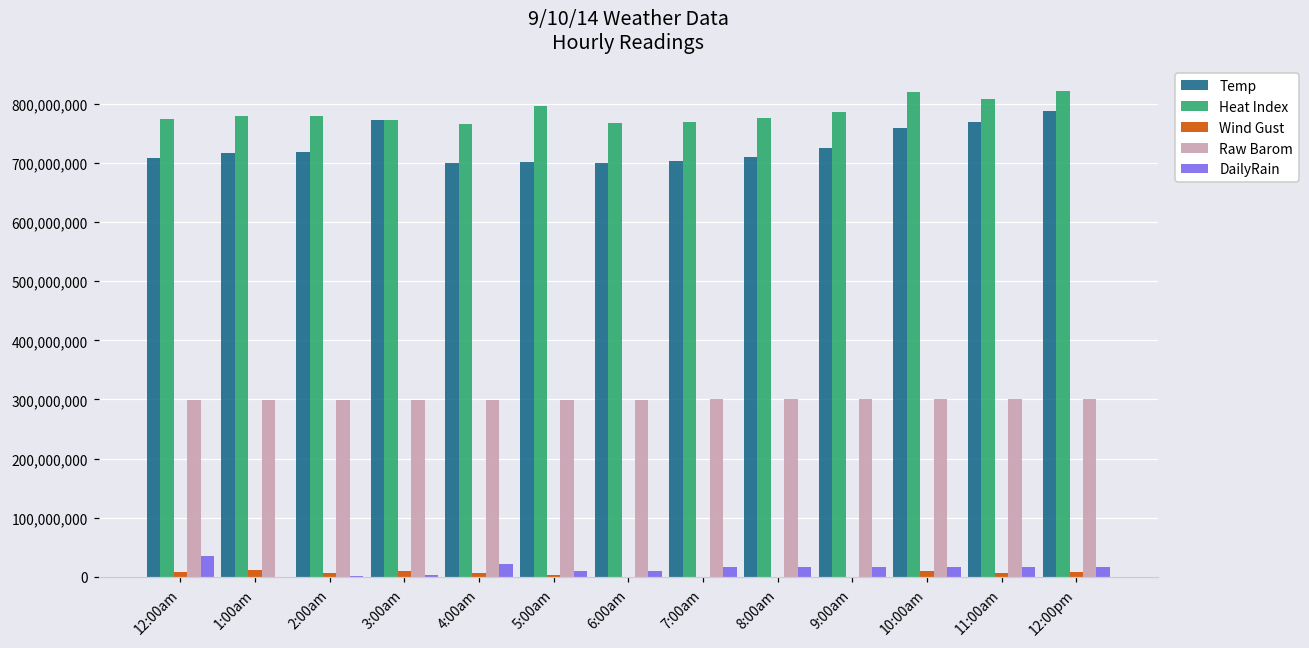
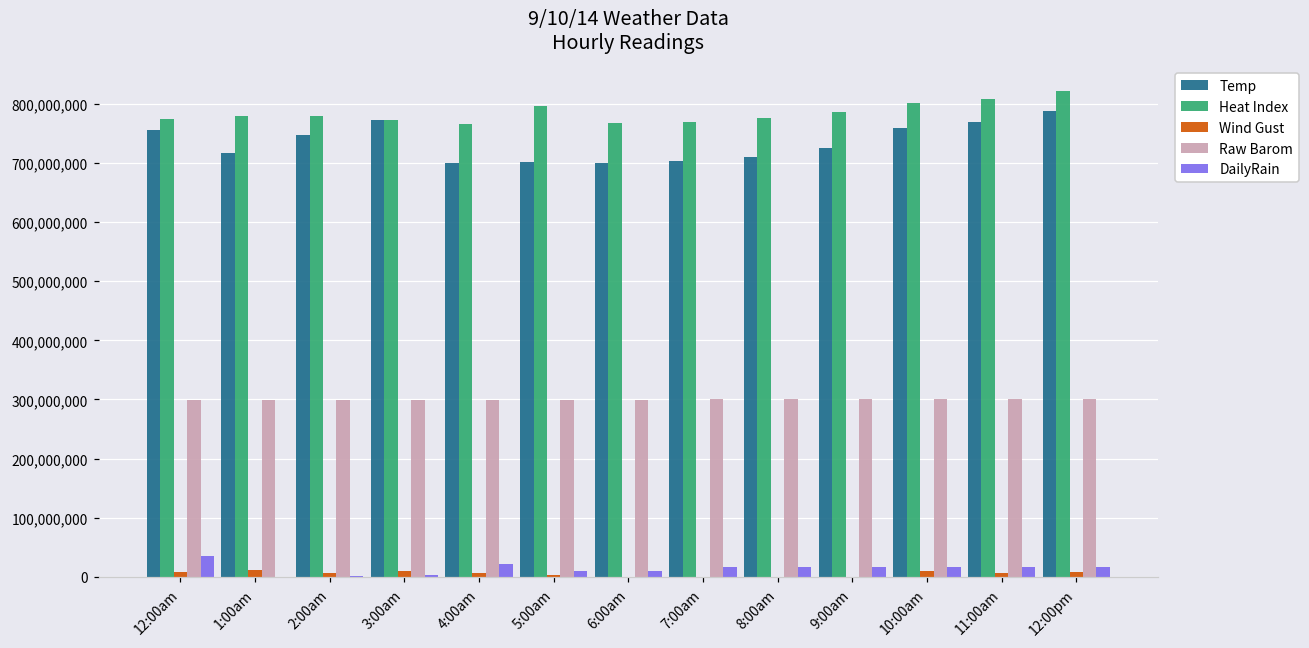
Temp, 12:00am: 710,000,000 -> 760,000,000
Temp, 2:00am: 720,000,000 -> 750,000,000
Heat Index, 10:00am: 820,000,000 -> 800,000,000
